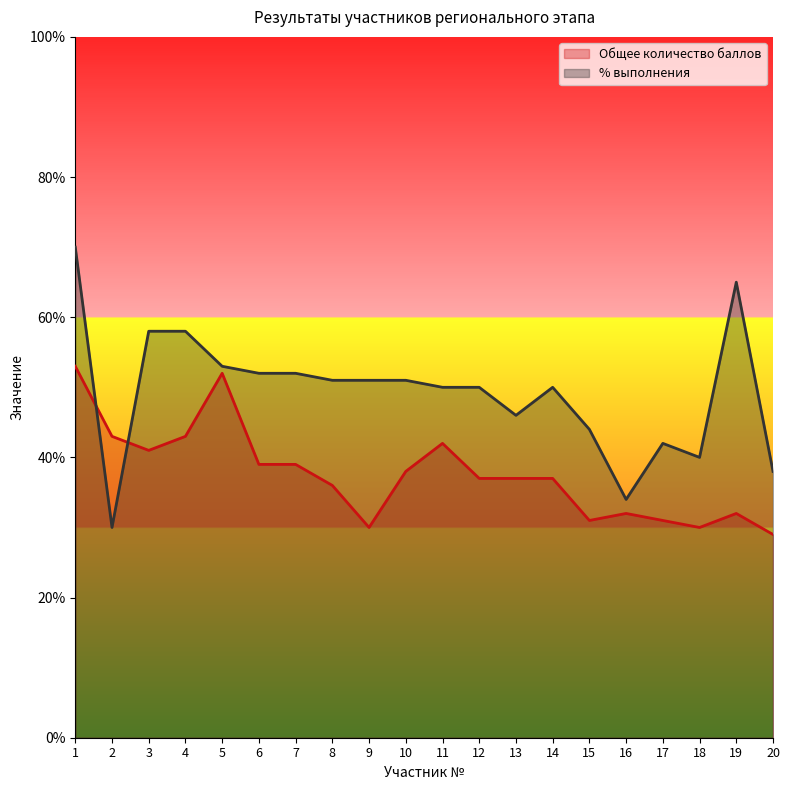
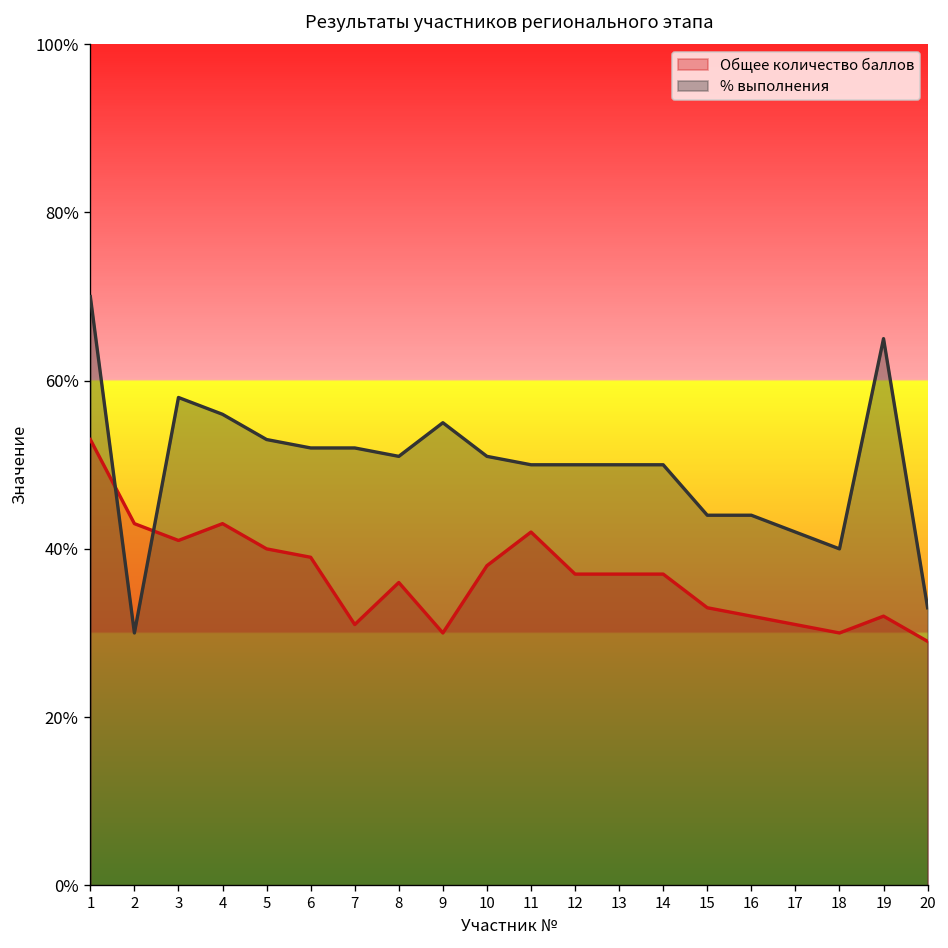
% выполнения, 4: 58% -> 56%
Общее количество баллов, 5: 52% -> 40%
Общее количество баллов, 7: 39% -> 31%
% выполнения, 9: 51% -> 55%
% выполнения, 13: 46% -> 50%
Общее количество баллов, 15: 31% -> 33%
% выполнения, 16: 34% -> 44%
% выполнения, 20: 38% -> 33%
